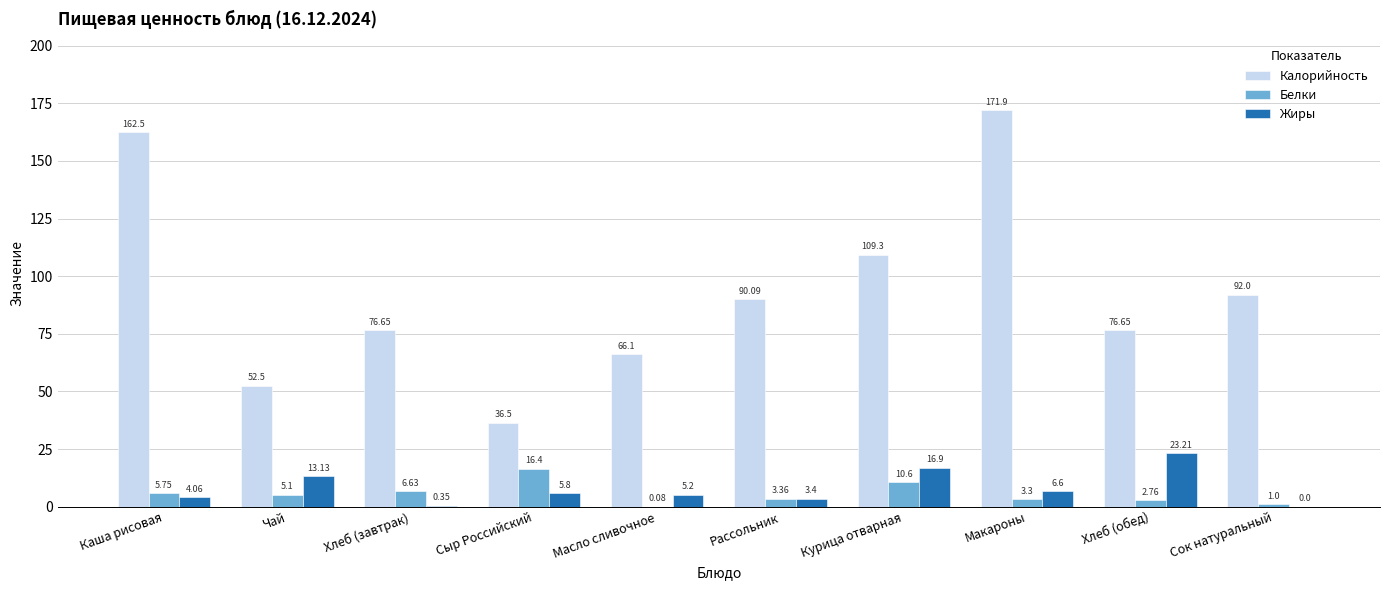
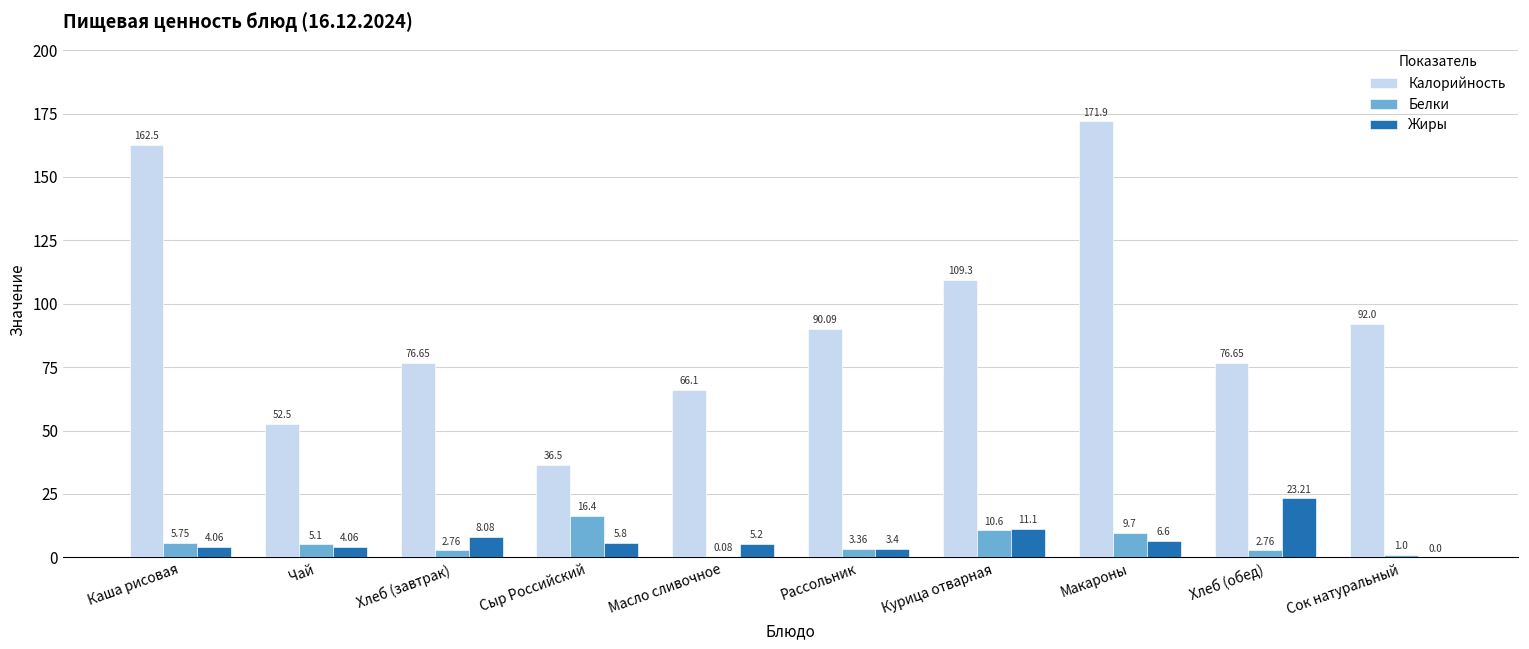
Жиры, Чай: 13.13 -> 4.06
Белки, Хлеб (завтрак): 6.63 -> 2.76
Жиры, Хлеб (завтрак): 0.35 -> 8.08
Жиры, Курица отварная: 16.9 -> 11.1
Белки, Макароны: 3.3 -> 9.7
